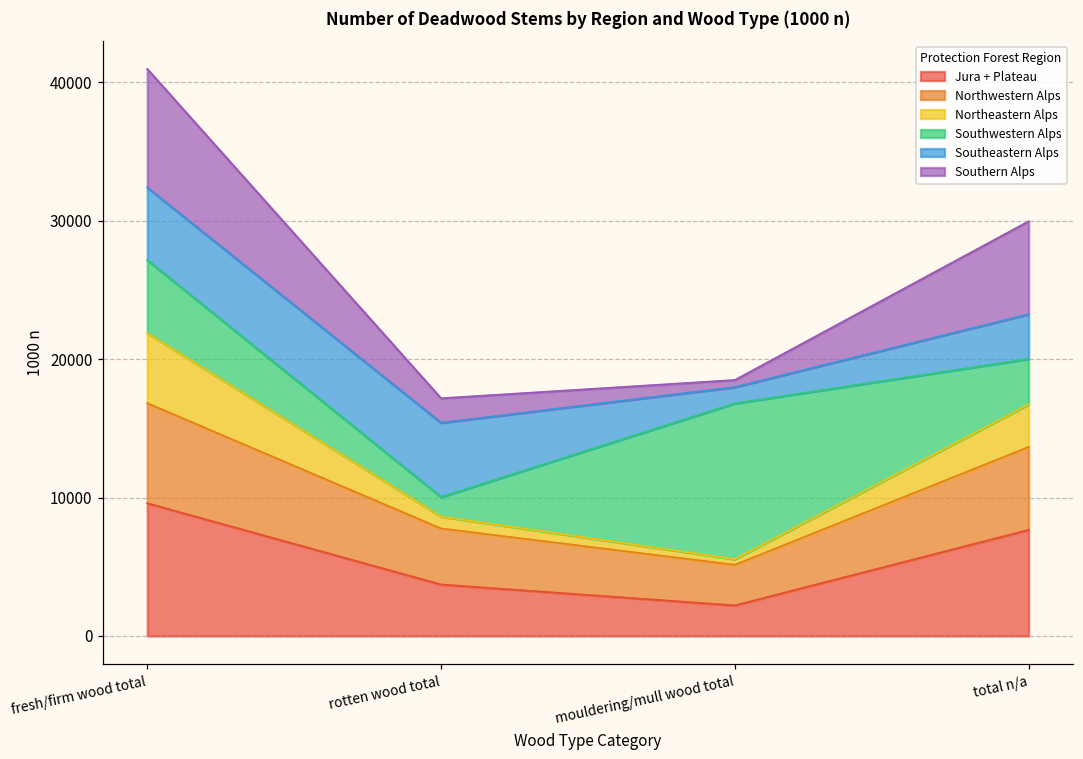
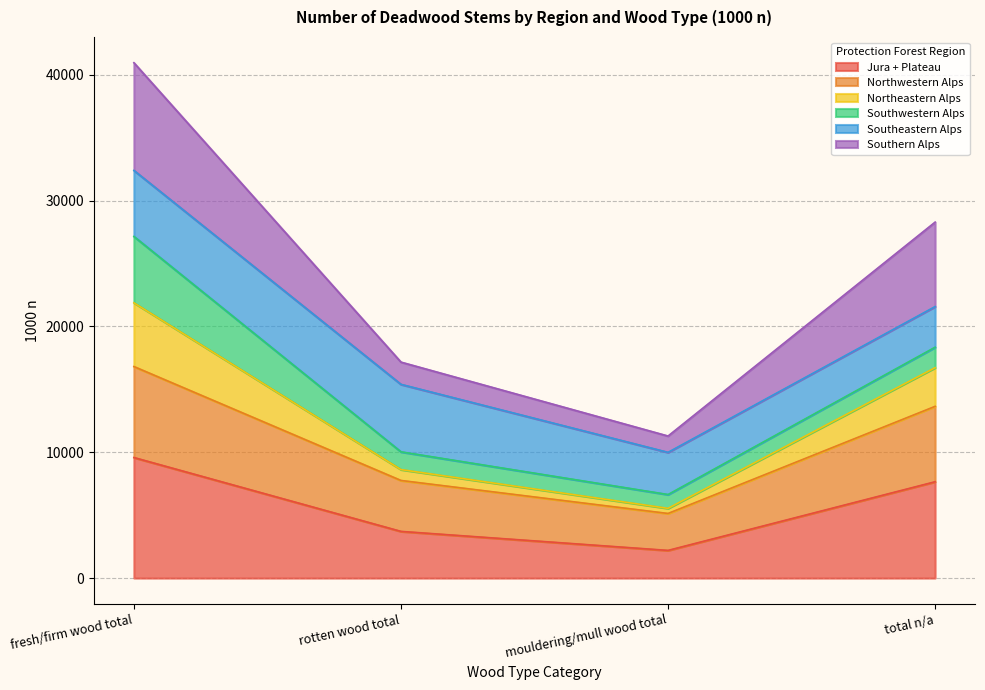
Southwestern Alps, mouldering/mull wood total: 11300 -> 1100
Southeastern Alps, mouldering/mull wood total: 1200 -> 3400
Southern Alps, mouldering/mull wood total: 500 -> 1300
Southwestern Alps, total n/a: 3300 -> 1600
